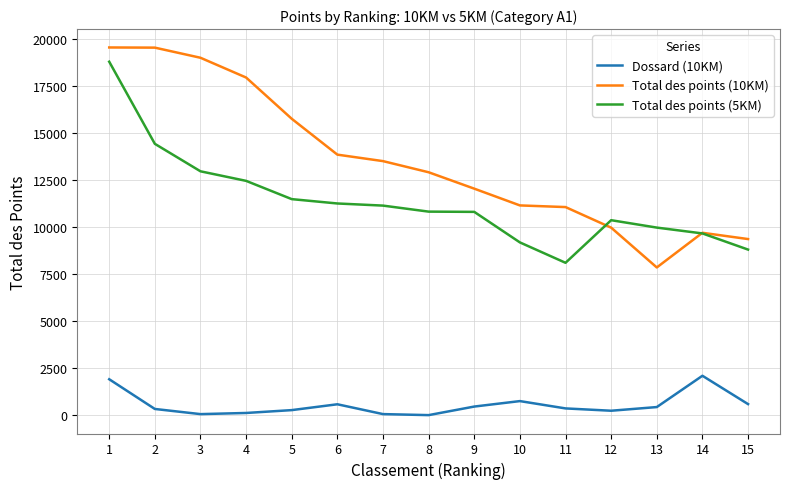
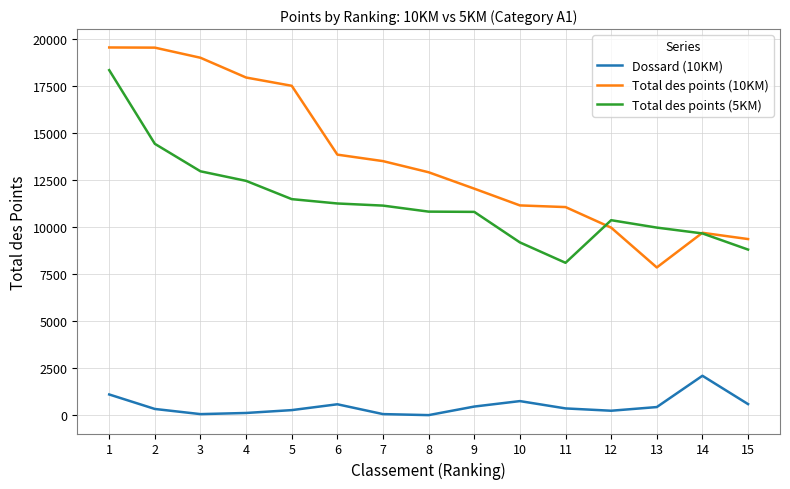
Dossard (10KM), 1: 1900 -> 1100
Total des points (5KM), 1: 18800 -> 18300
Total des points (10KM), 5: 15800 -> 17500
